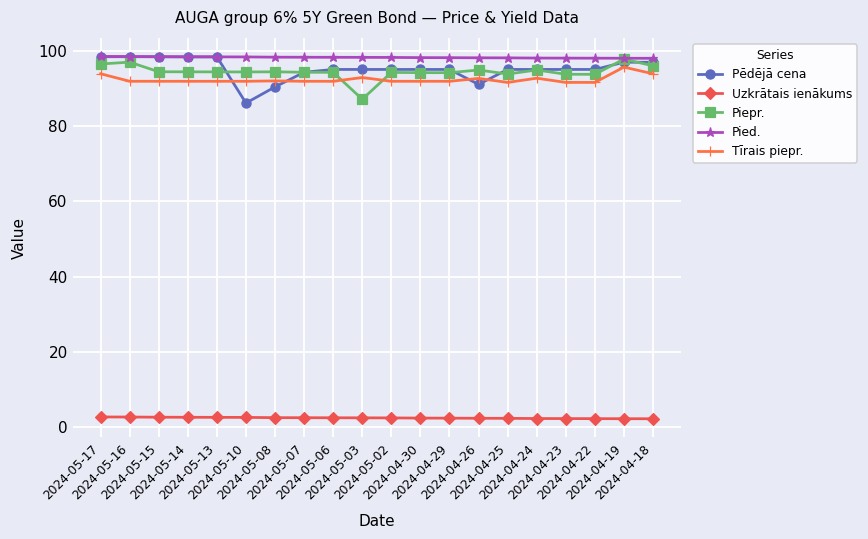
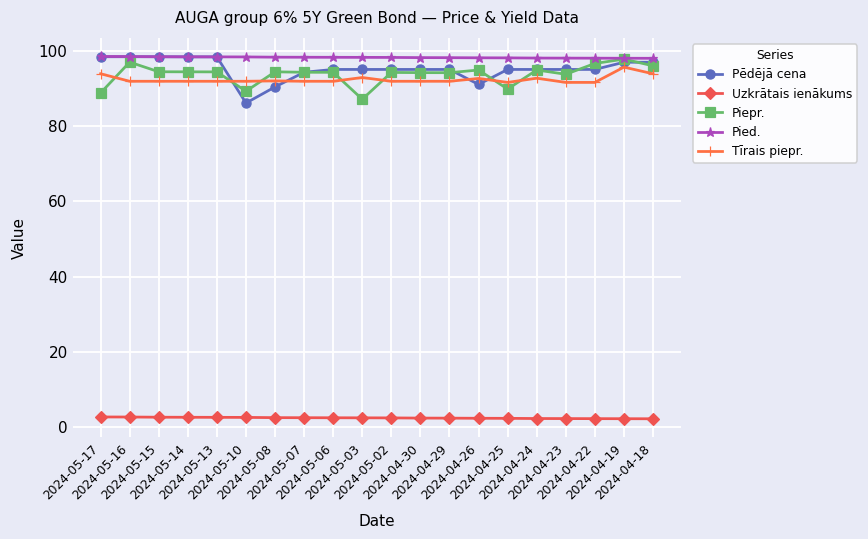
Piepr., 2024-05-17: 97 -> 89
Piepr., 2024-05-10: 94 -> 89
Piepr., 2024-04-25: 94 -> 90
Piepr., 2024-04-22: 94 -> 97
